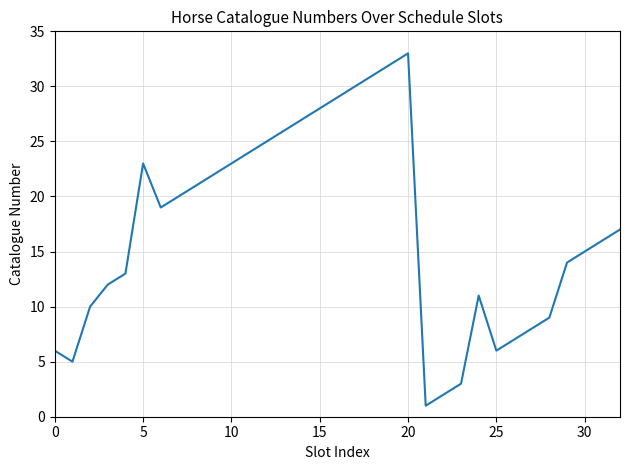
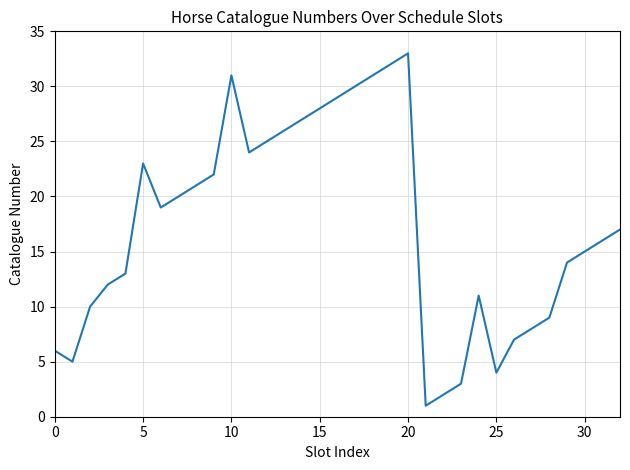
10: 23 -> 31
25: 6 -> 4
